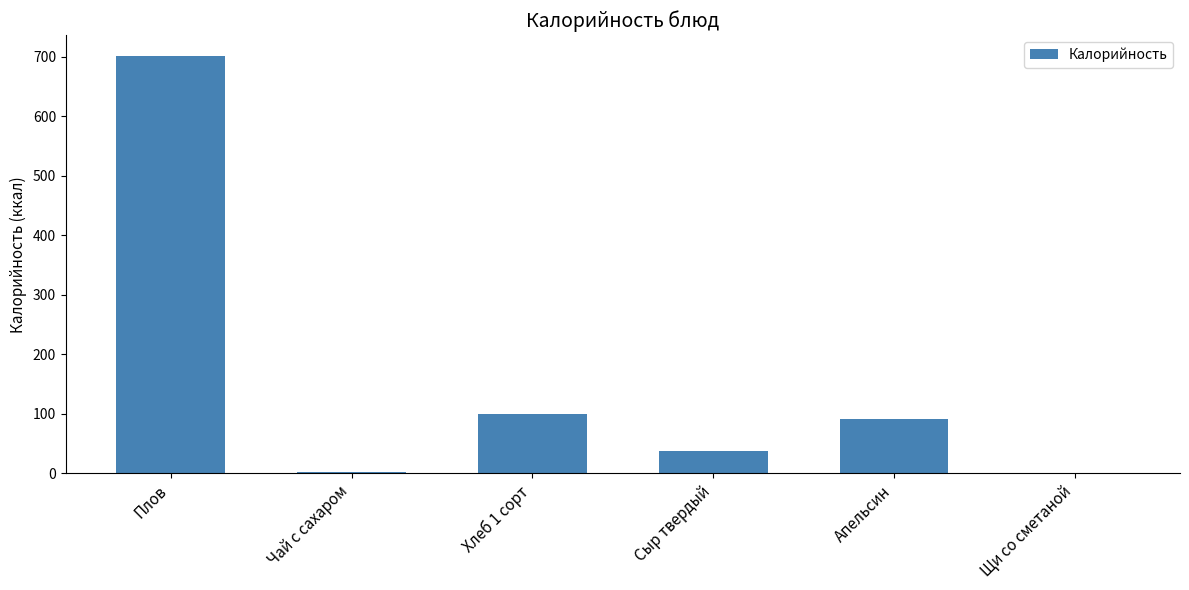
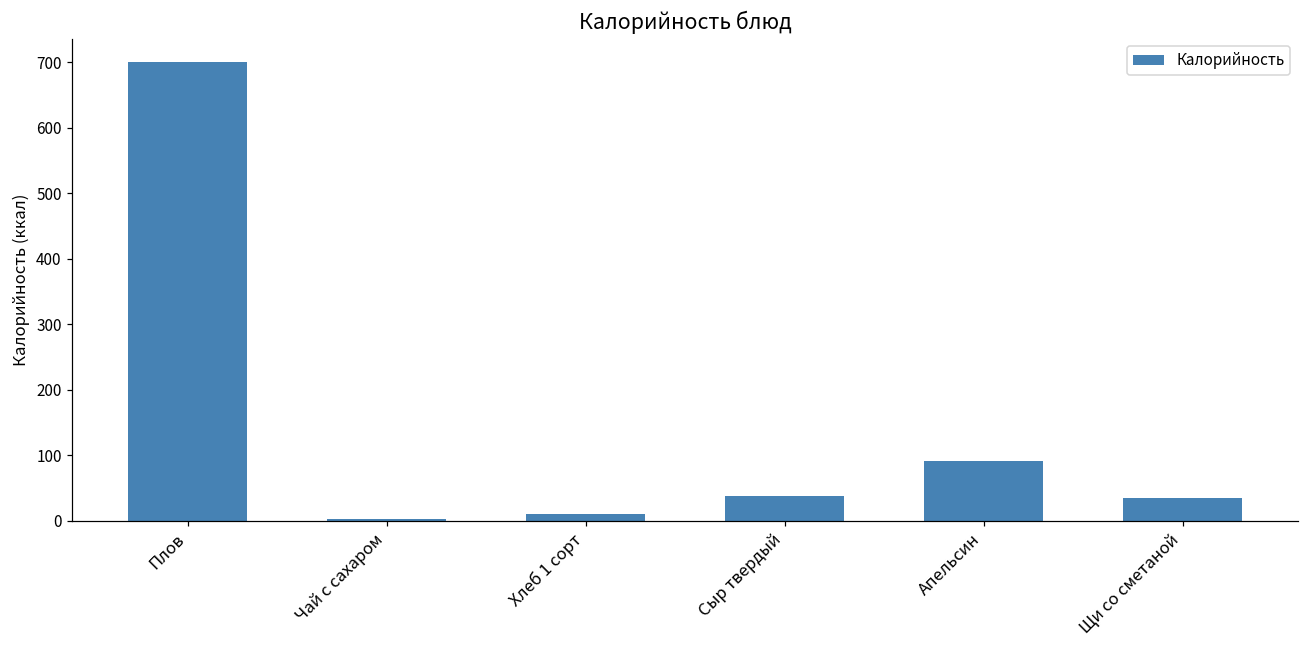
Хлеб 1 сорт: 100 -> 10
Щи со сметаной: 0 -> 40
